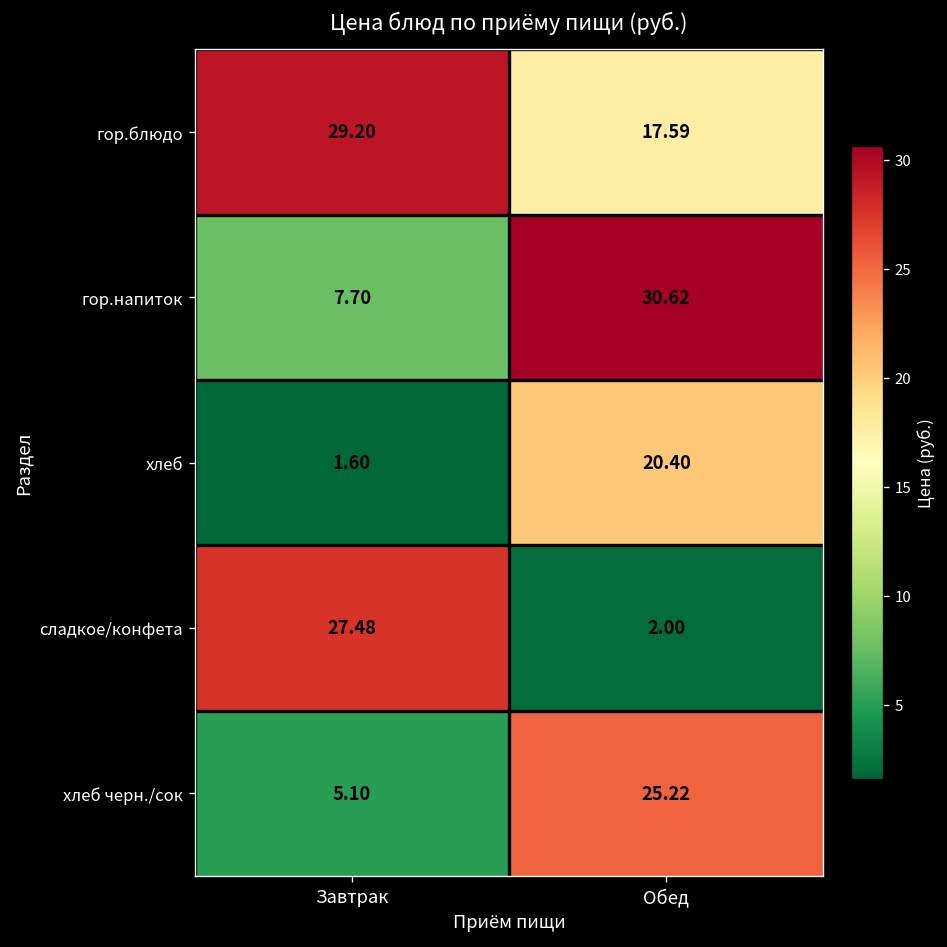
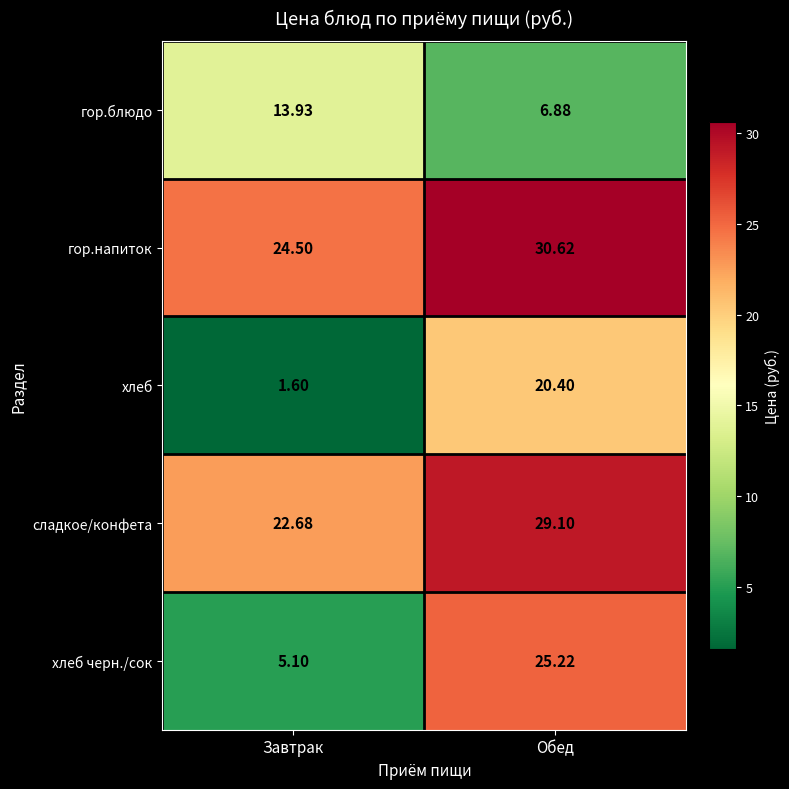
гор.блюдо, Завтрак: 29.20 -> 13.93
гор.блюдо, Обед: 17.59 -> 6.88
гор.напиток, Завтрак: 7.70 -> 24.50
сладкое/конфета, Завтрак: 27.48 -> 22.68
сладкое/конфета, Обед: 2.00 -> 29.10
